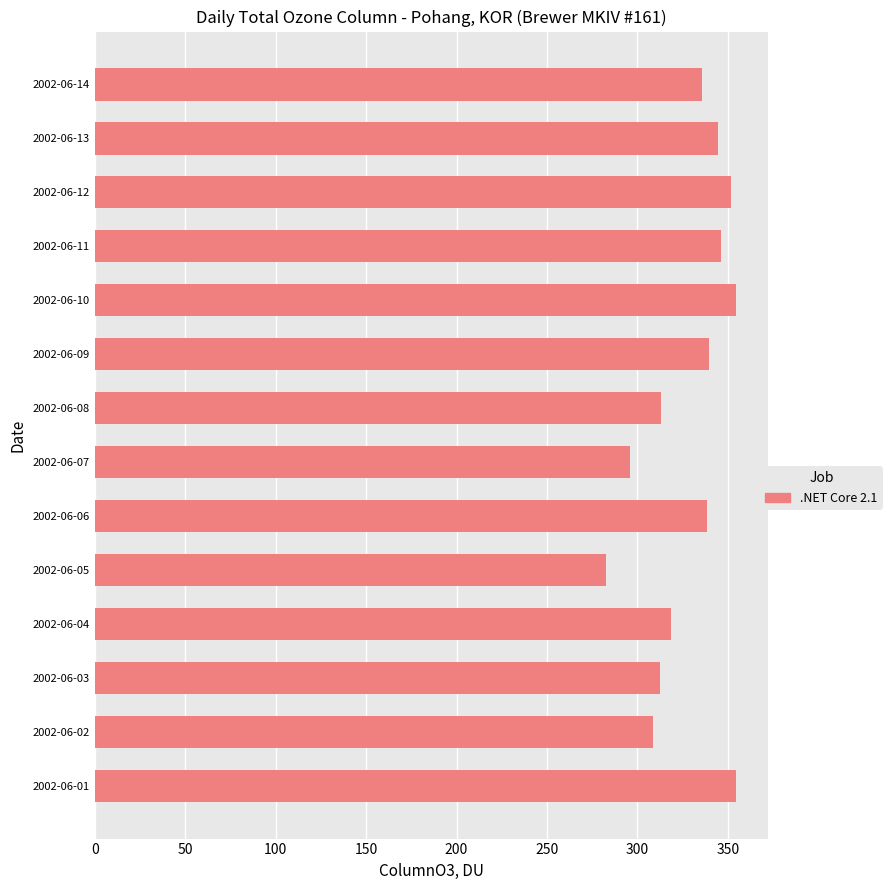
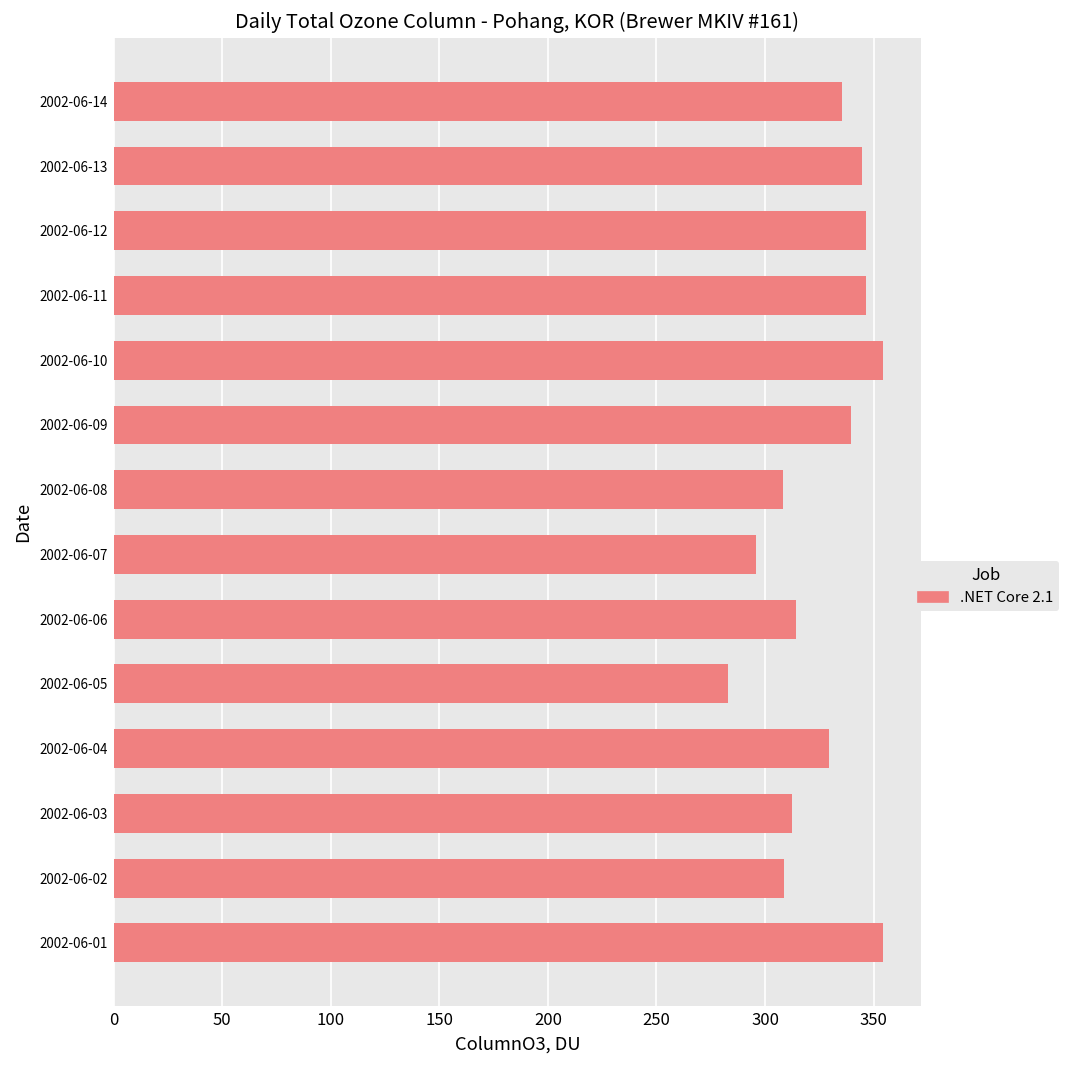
2002-06-12: 352 -> 347
2002-06-08: 313 -> 308
2002-06-06: 339 -> 315
2002-06-04: 319 -> 330
